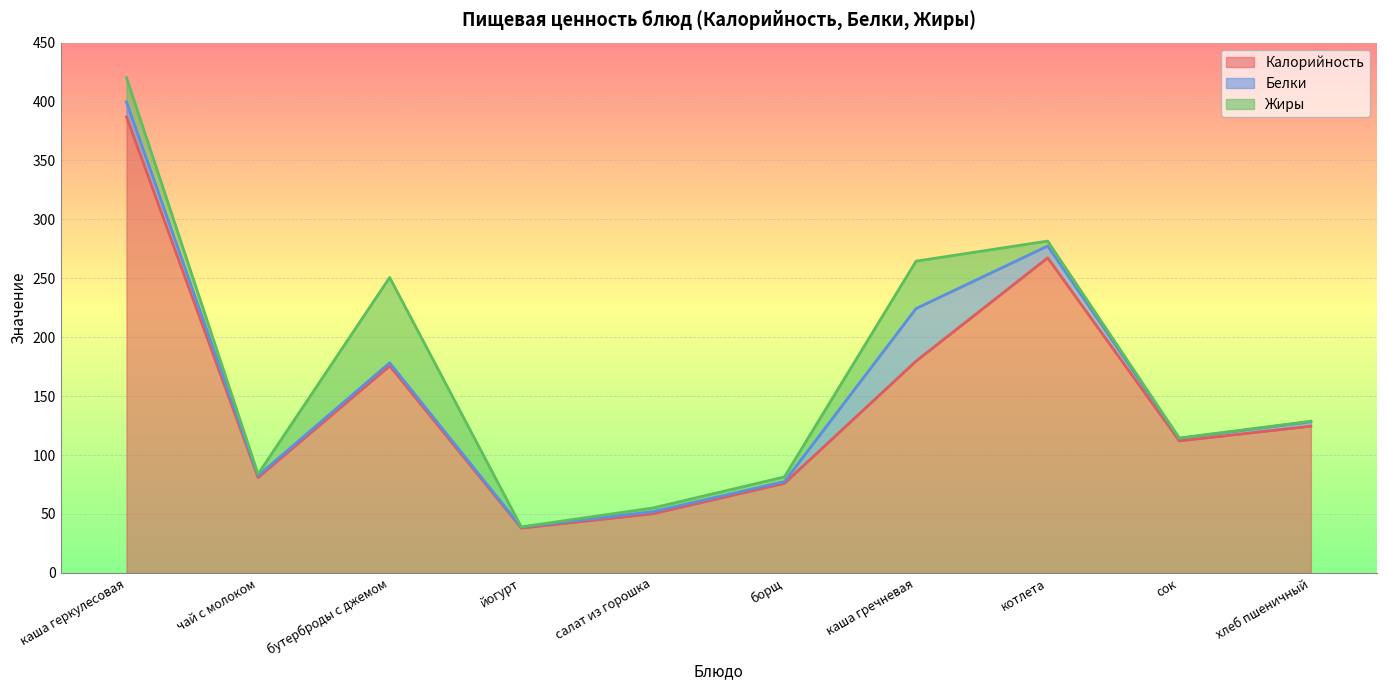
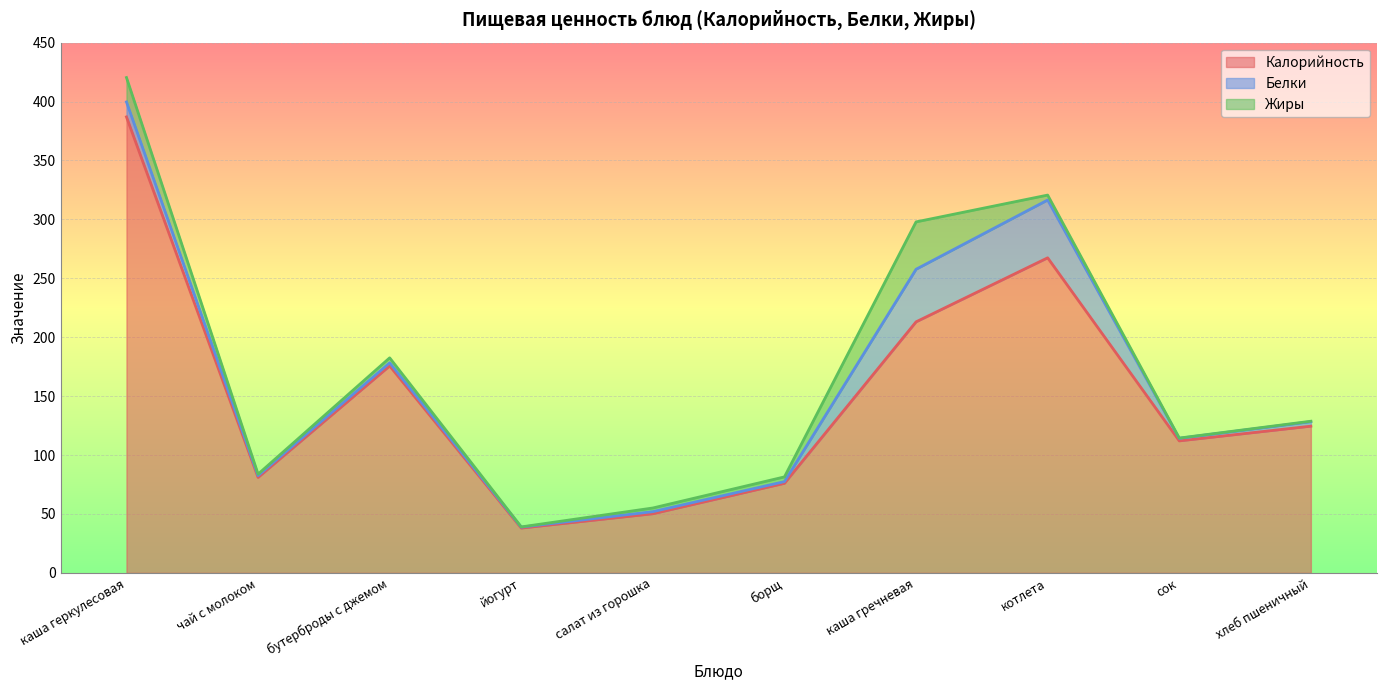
Жиры, бутерброды с джемом: 72 -> 4
Калорийность, каша гречневая: 180 -> 213
Белки, котлета: 10 -> 49
